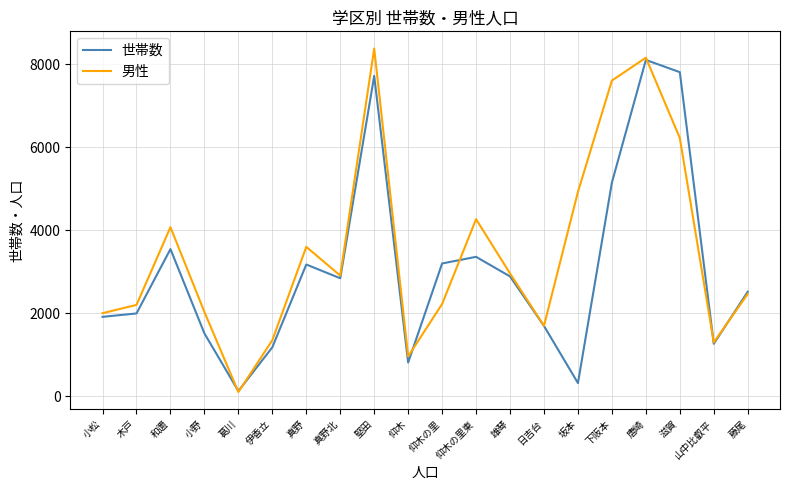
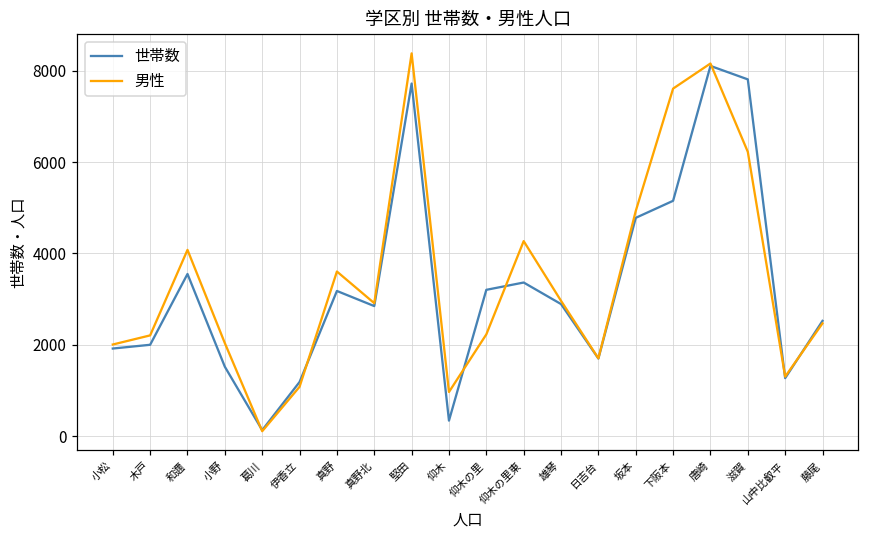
男性, 伊香立: 1400 -> 1100
世帯数, 仰木: 800 -> 300
世帯数, 坂本: 300 -> 4800
